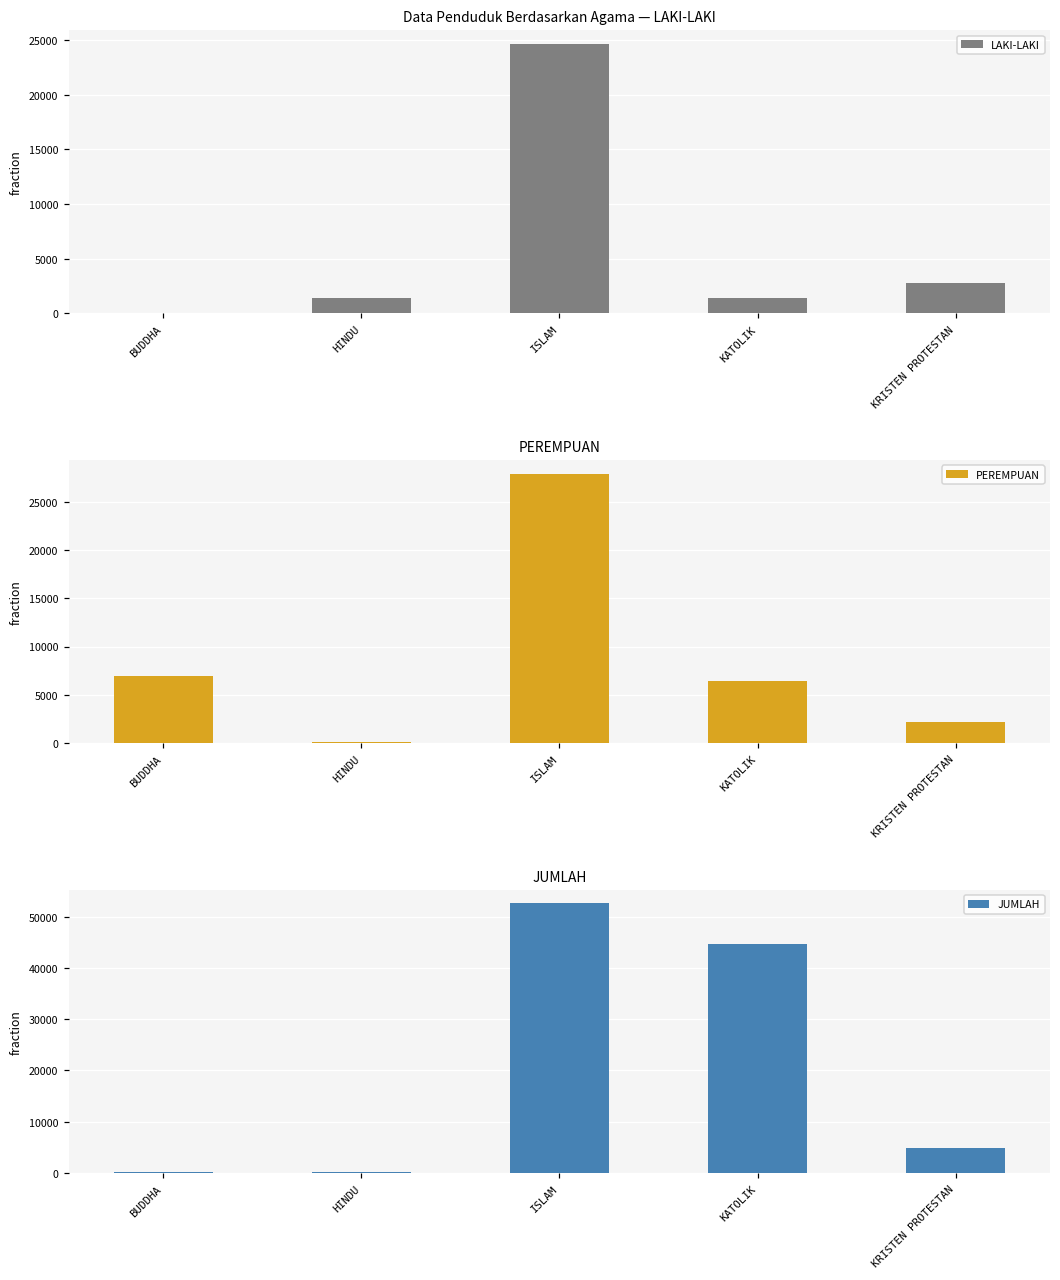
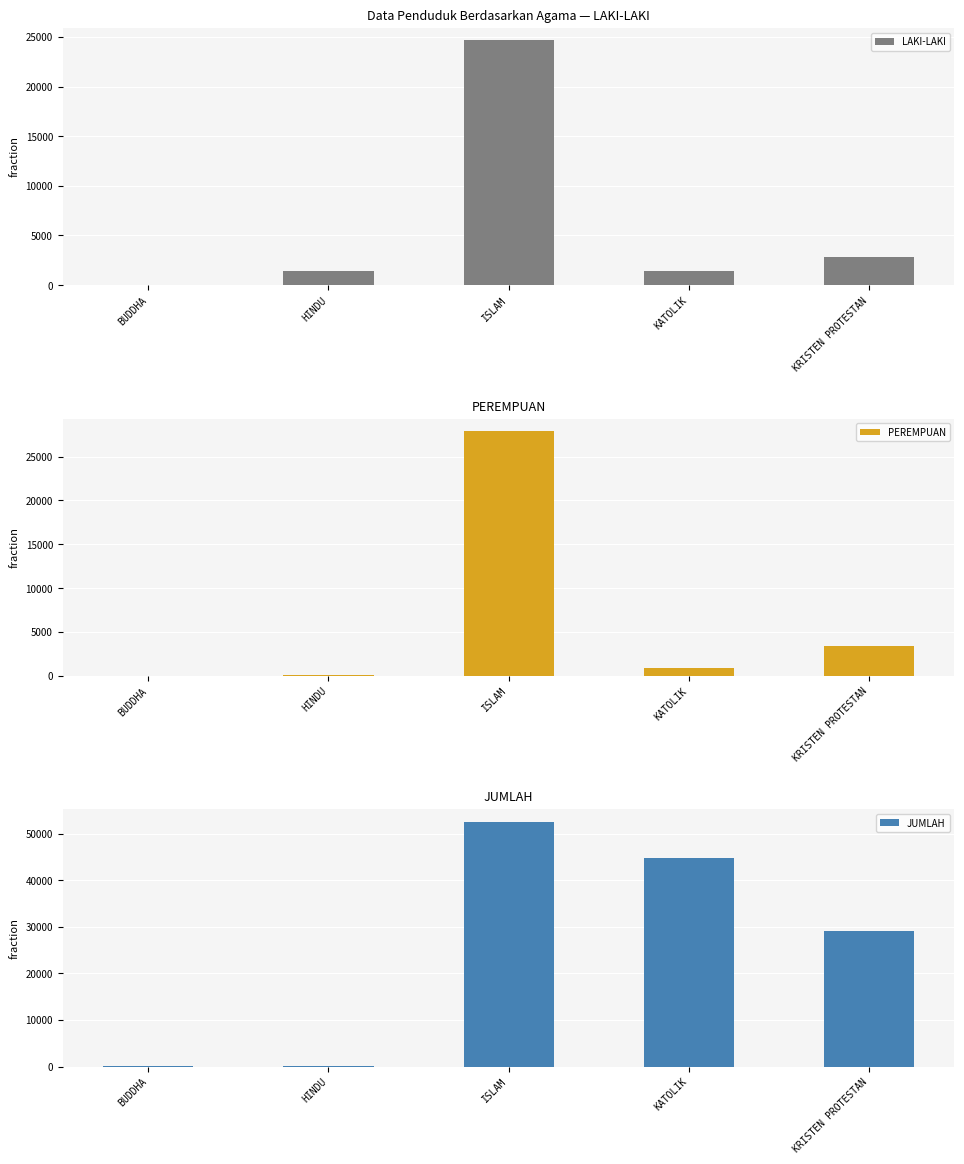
PEREMPUAN, BUDDHA: 7000 -> 0
PEREMPUAN, KATOLIK: 6000 -> 1000
PEREMPUAN, KRISTEN PROTESTAN: 2000 -> 3000
JUMLAH, KRISTEN PROTESTAN: 5000 -> 29000
